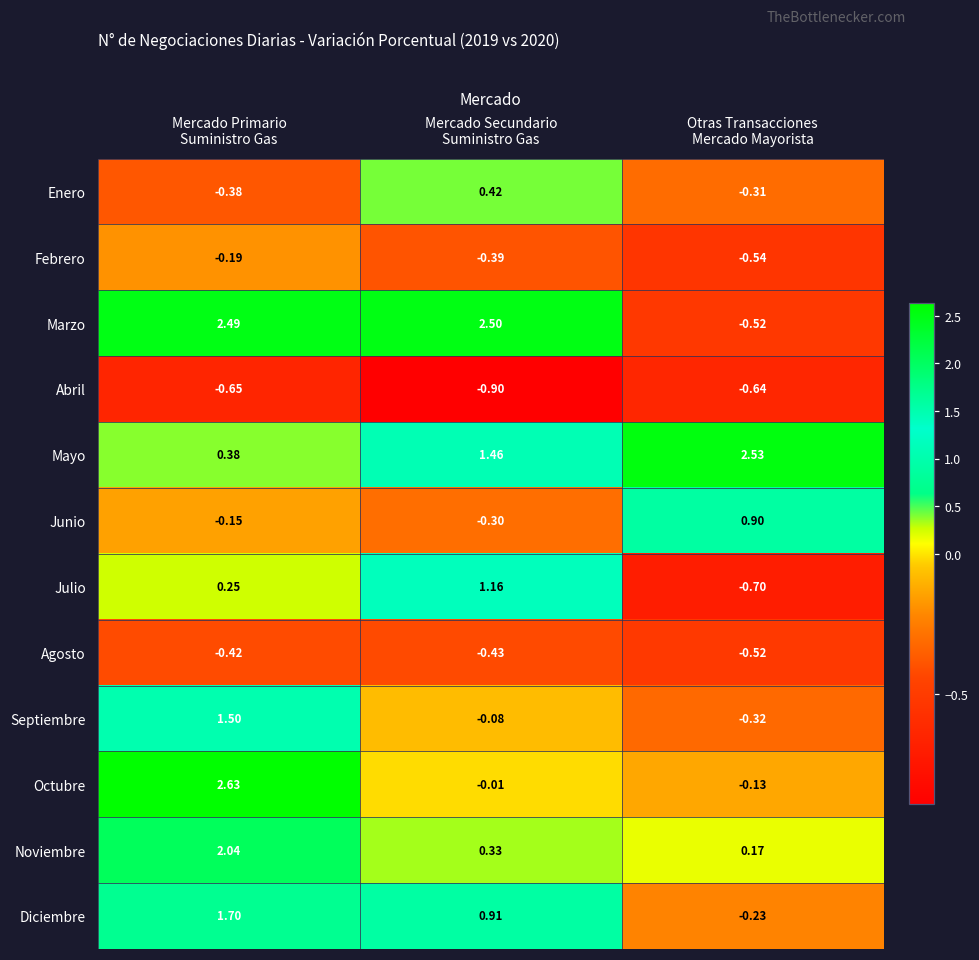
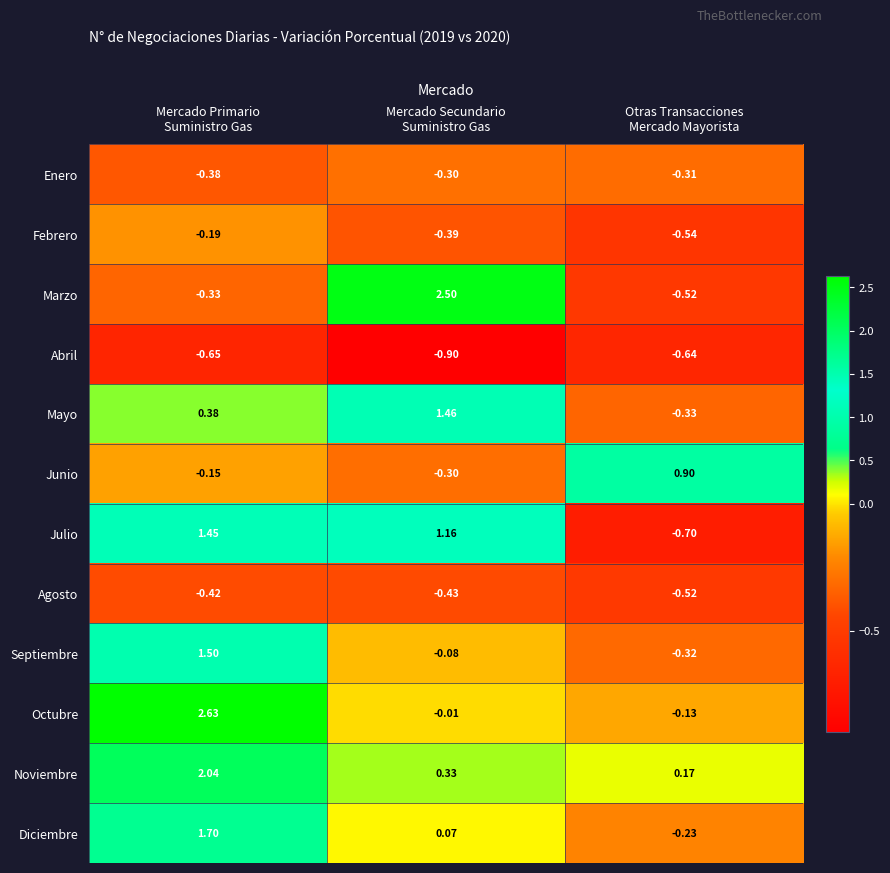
Enero, Mercado Secundario Suministro Gas: 0.42 -> -0.30
Marzo, Mercado Primario Suministro Gas: 2.49 -> -0.33
Mayo, Otras Transacciones Mercado Mayorista: 2.53 -> -0.33
Julio, Mercado Primario Suministro Gas: 0.25 -> 1.45
Diciembre, Mercado Secundario Suministro Gas: 0.91 -> 0.07
